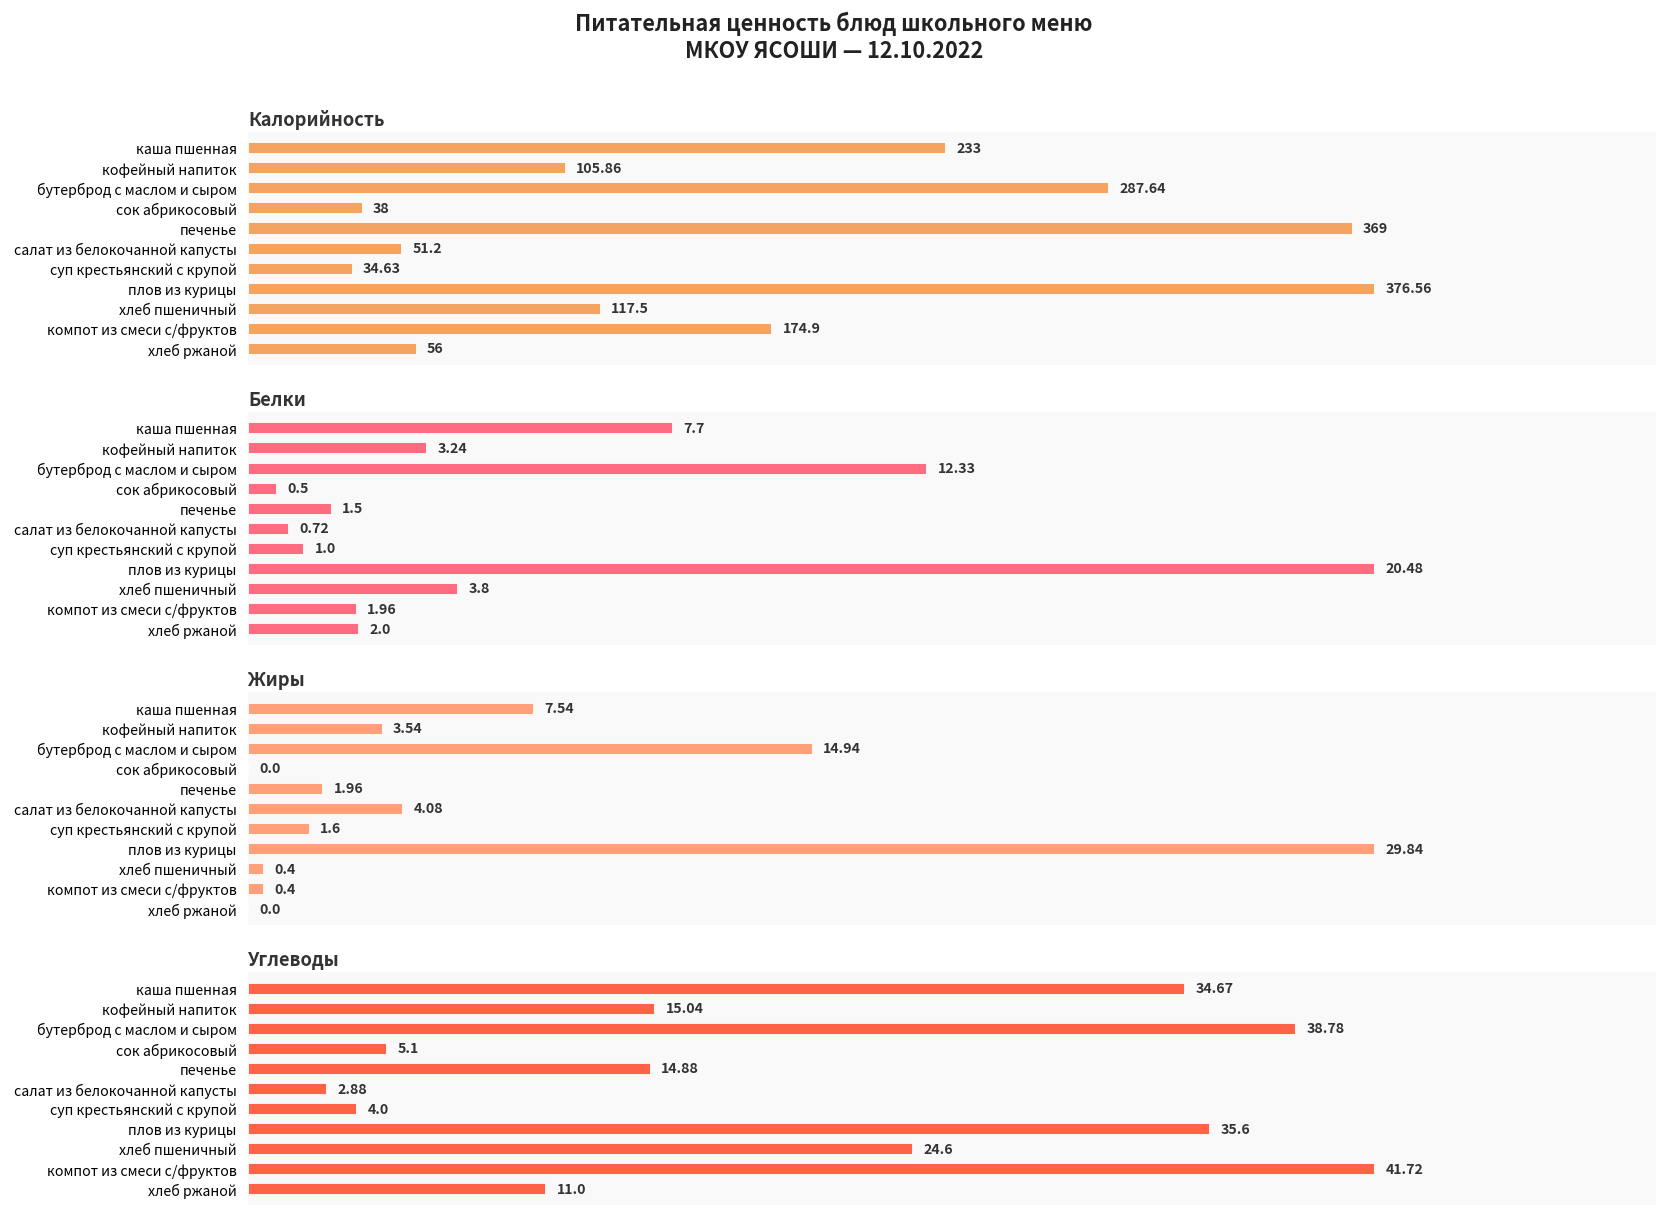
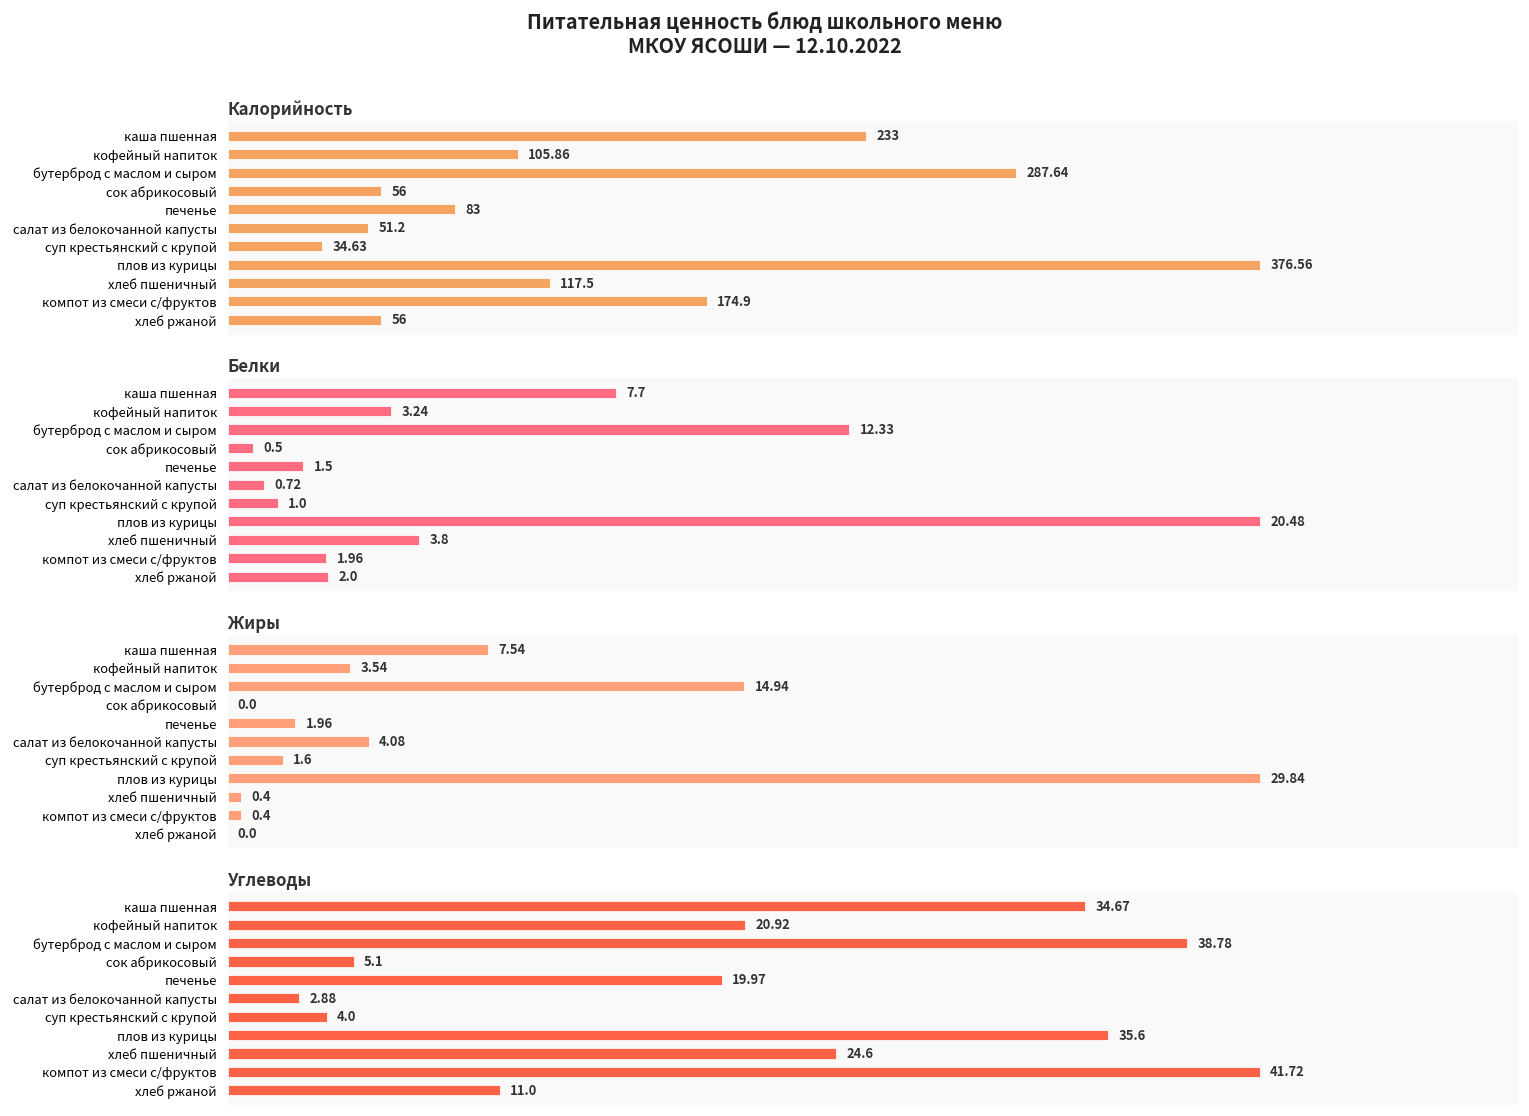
Калорийность, сок абрикосовый: 38 -> 56
Калорийность, печенье: 369 -> 83
Углеводы, кофейный напиток: 15.04 -> 20.92
Углеводы, печенье: 14.88 -> 19.97
